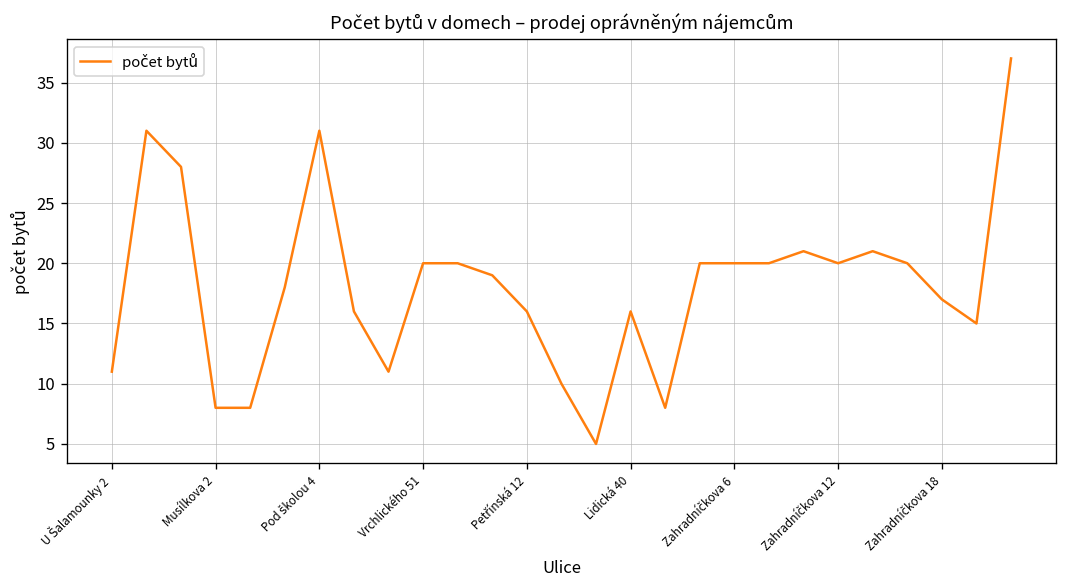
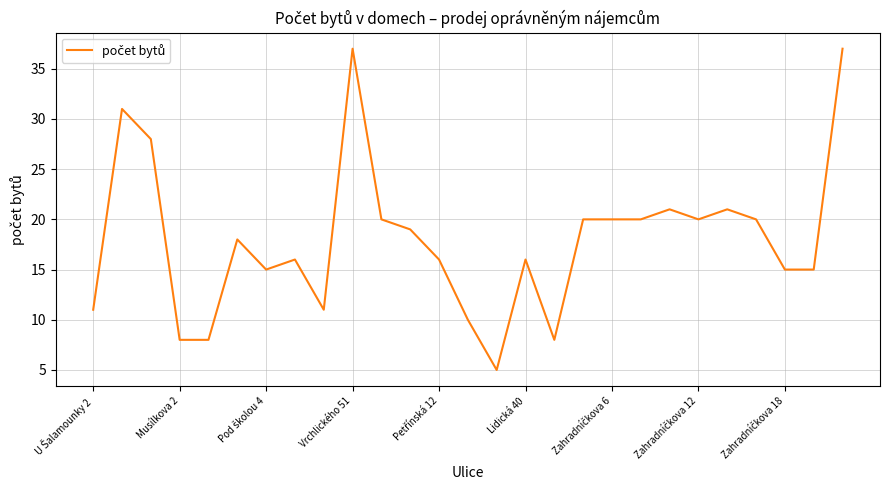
Pod školou 4: 31 -> 15
Vrchlického 51: 20 -> 37
Zahradníčkova 18: 17 -> 15
